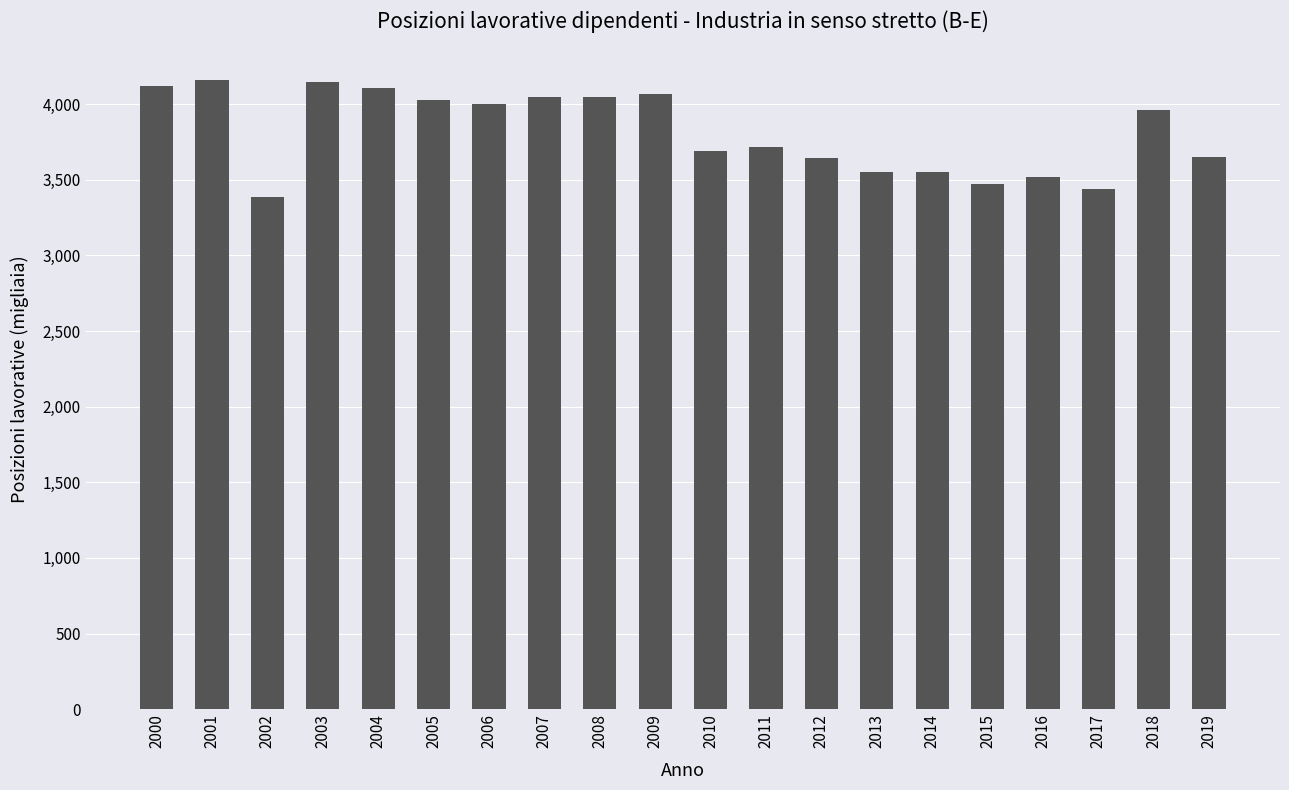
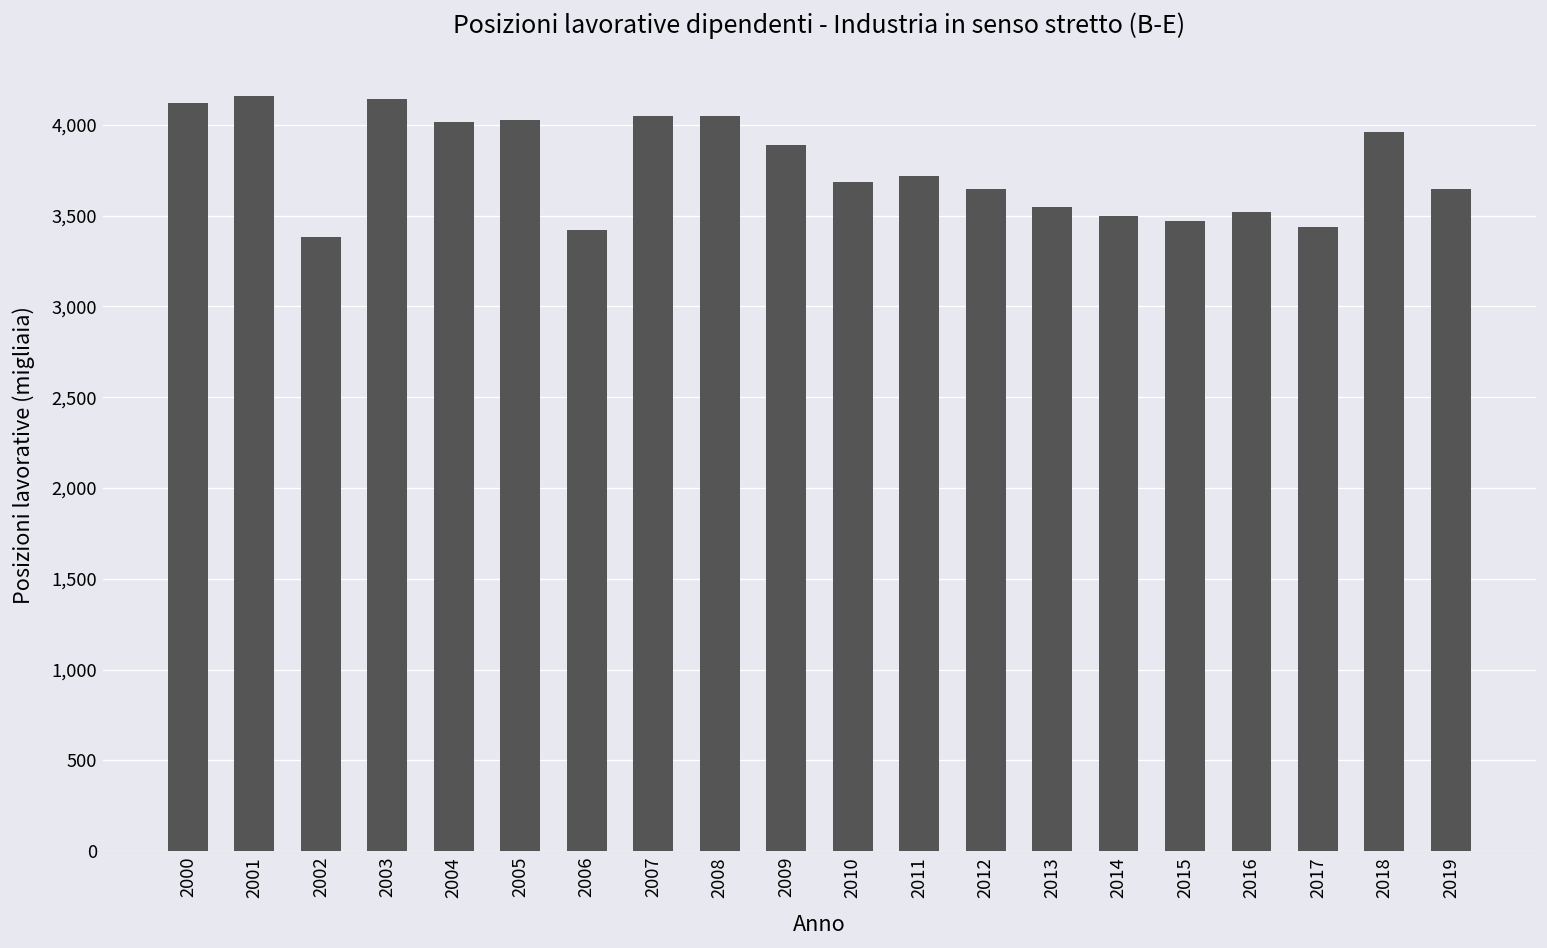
2004: 4,100 -> 4,020
2006: 4,000 -> 3,420
2009: 4,070 -> 3,890
2014: 3,550 -> 3,500
